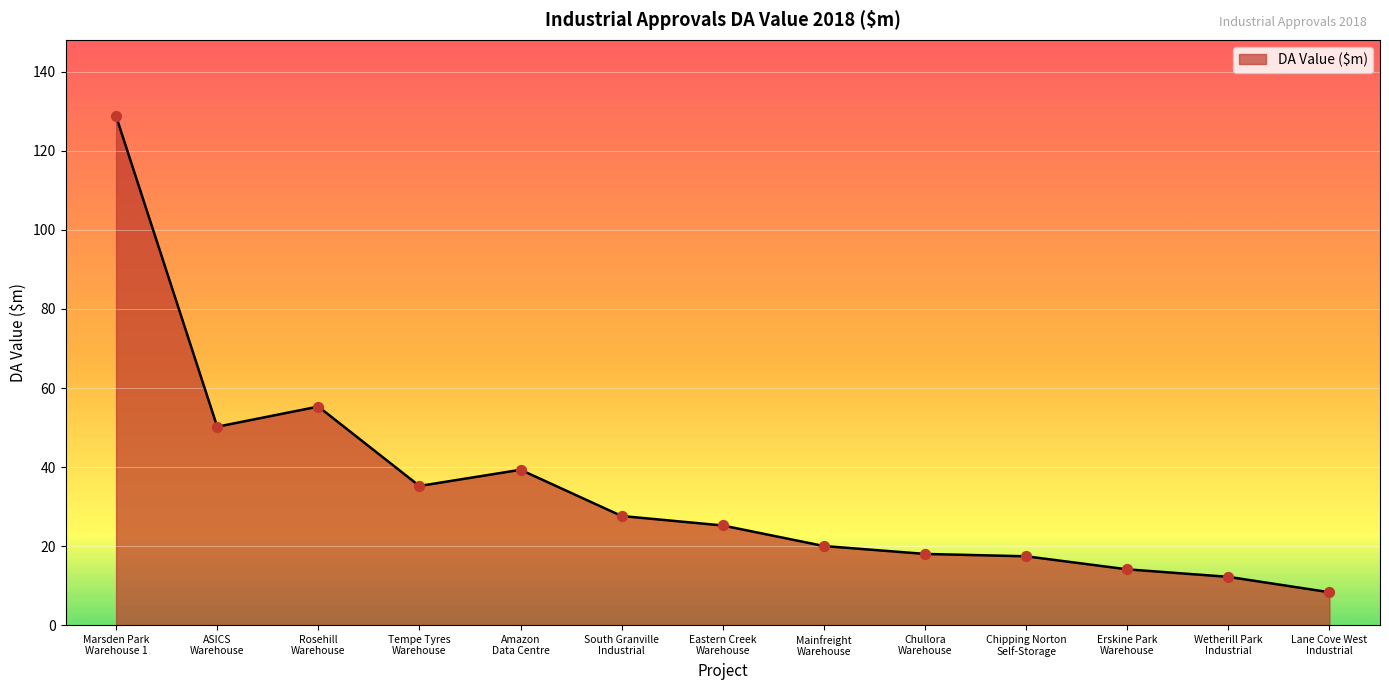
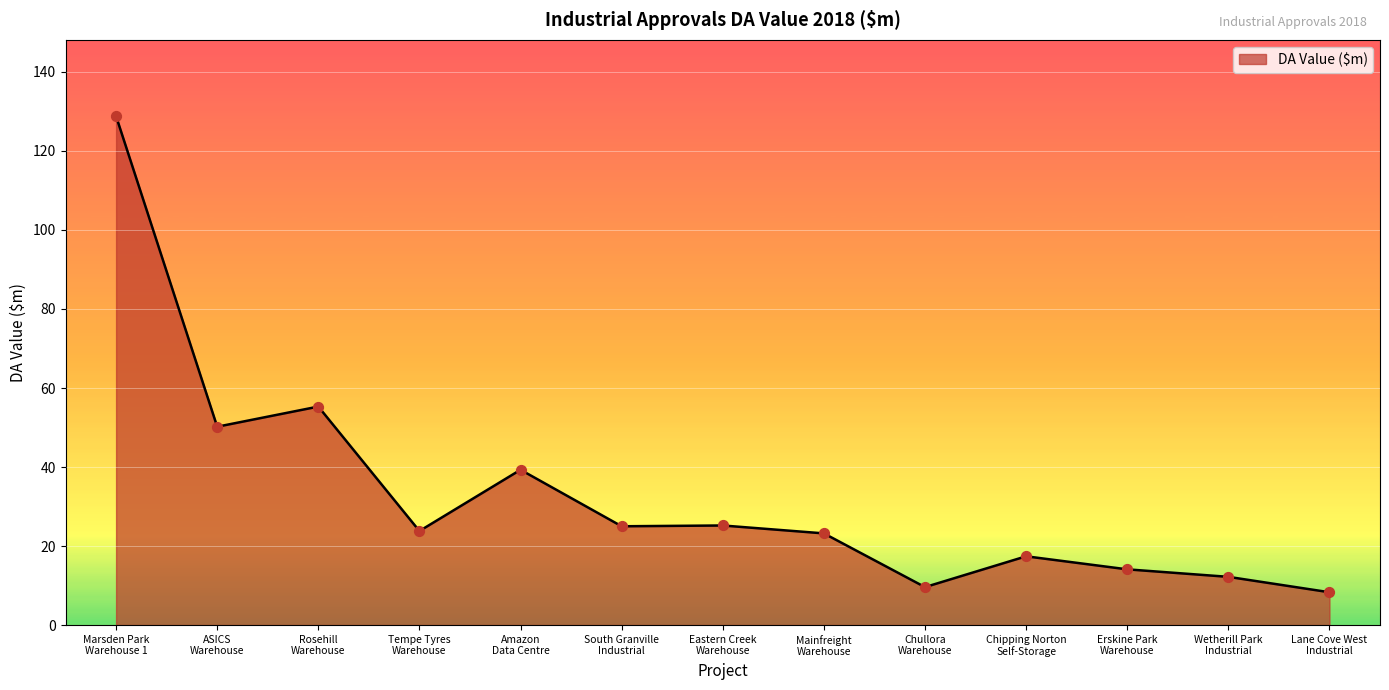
Tempe Tyres Warehouse: 35 -> 24
South Granville Industrial: 28 -> 25
Mainfreight Warehouse: 20 -> 23
Chullora Warehouse: 18 -> 10
